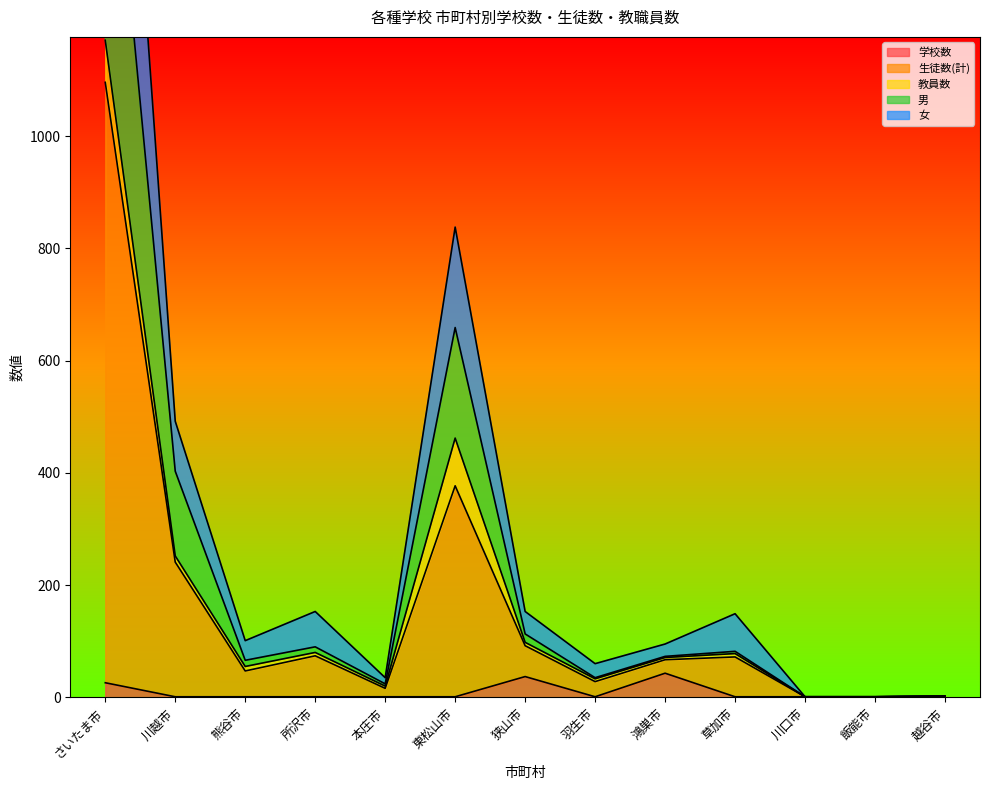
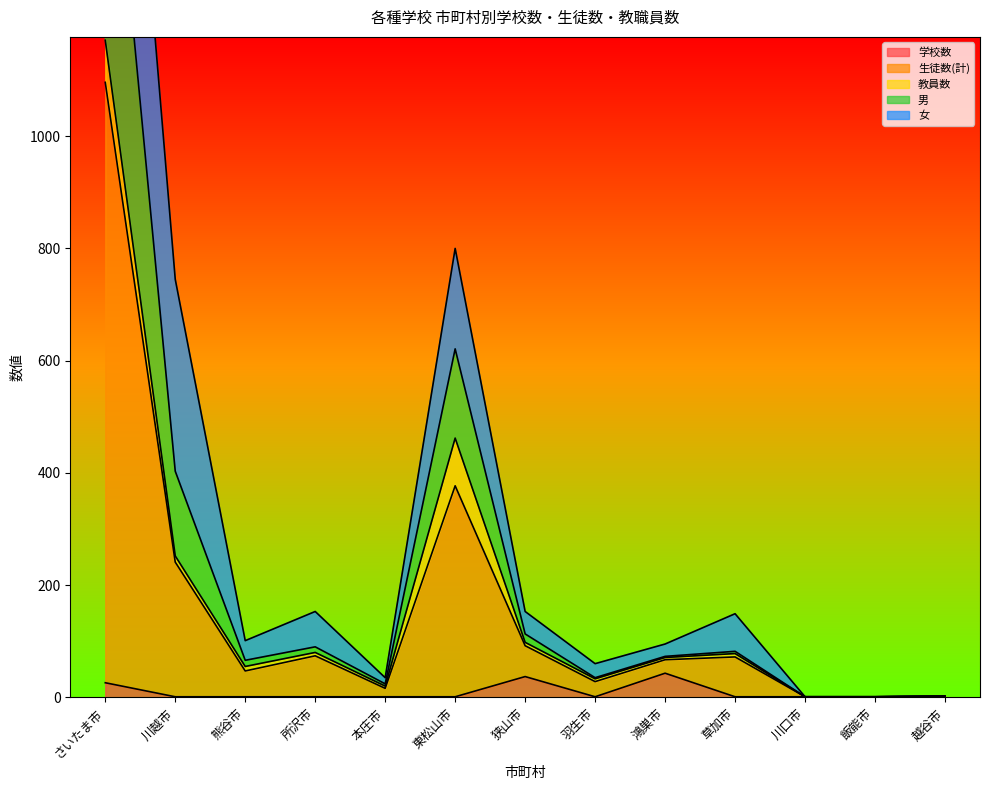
女, 川越市: 90 -> 340
男, 東松山市: 200 -> 160
